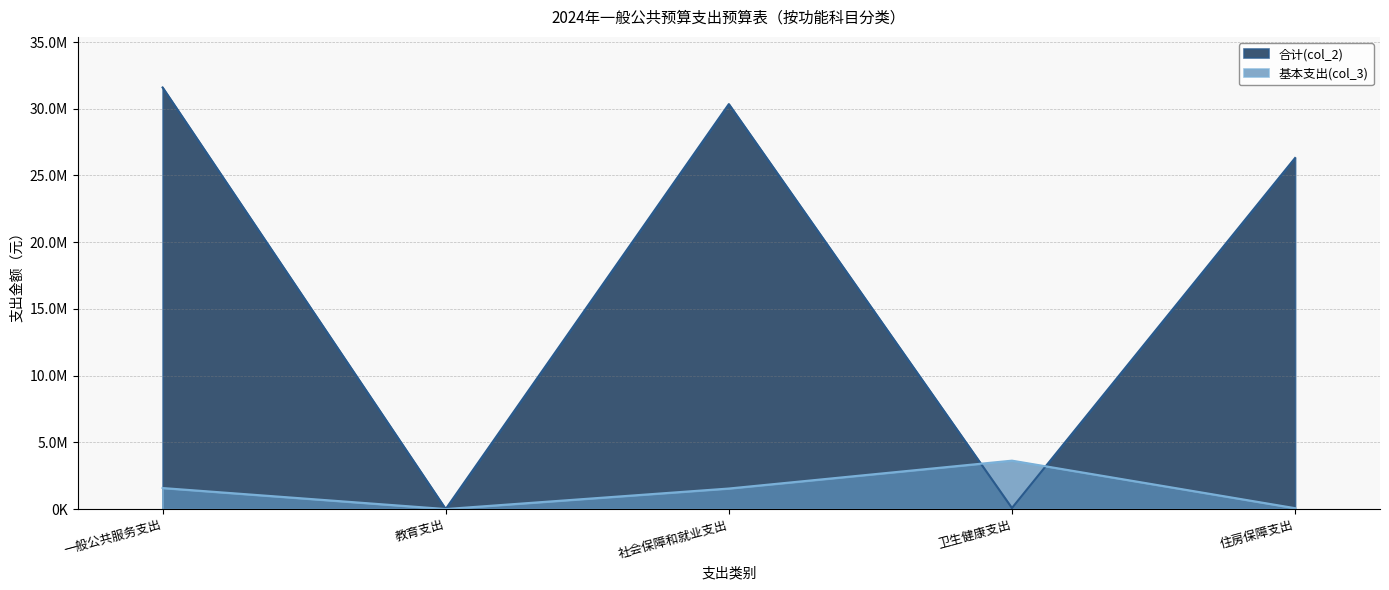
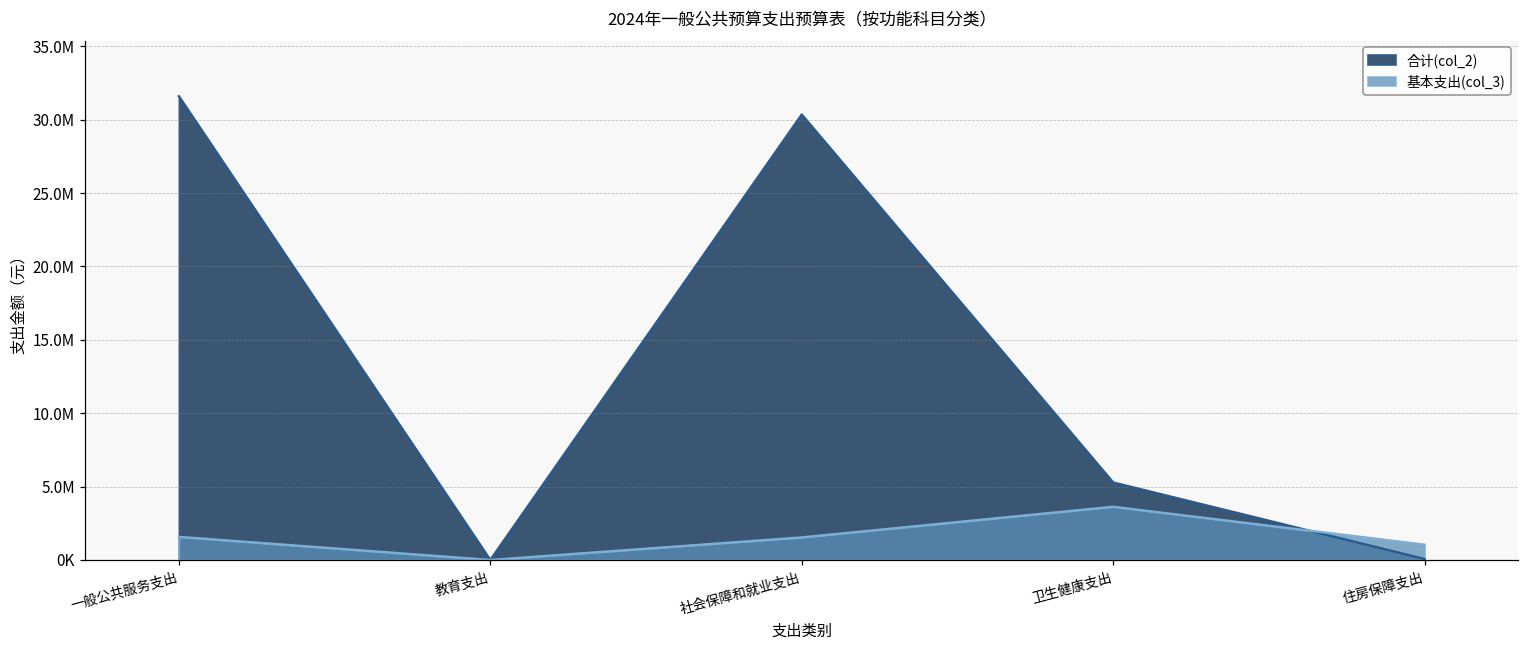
合计(col_2), 卫生健康支出: 100000 -> 5300000
合计(col_2), 住房保障支出: 26300000 -> 100000
基本支出(col_3), 住房保障支出: 100000 -> 1000000
